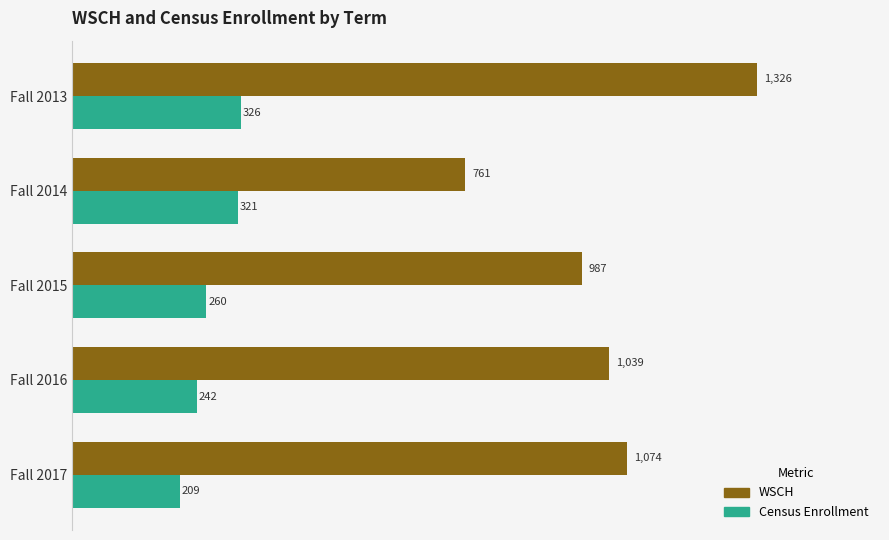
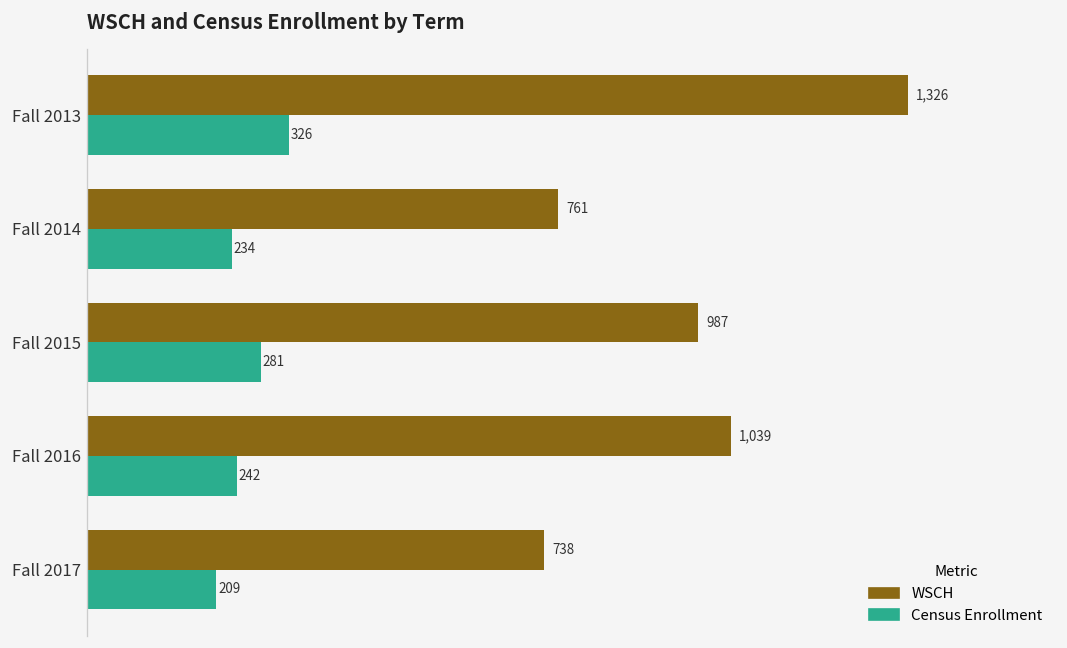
Census Enrollment, Fall 2014: 321 -> 234
Census Enrollment, Fall 2015: 260 -> 281
WSCH, Fall 2017: 1,074 -> 738
